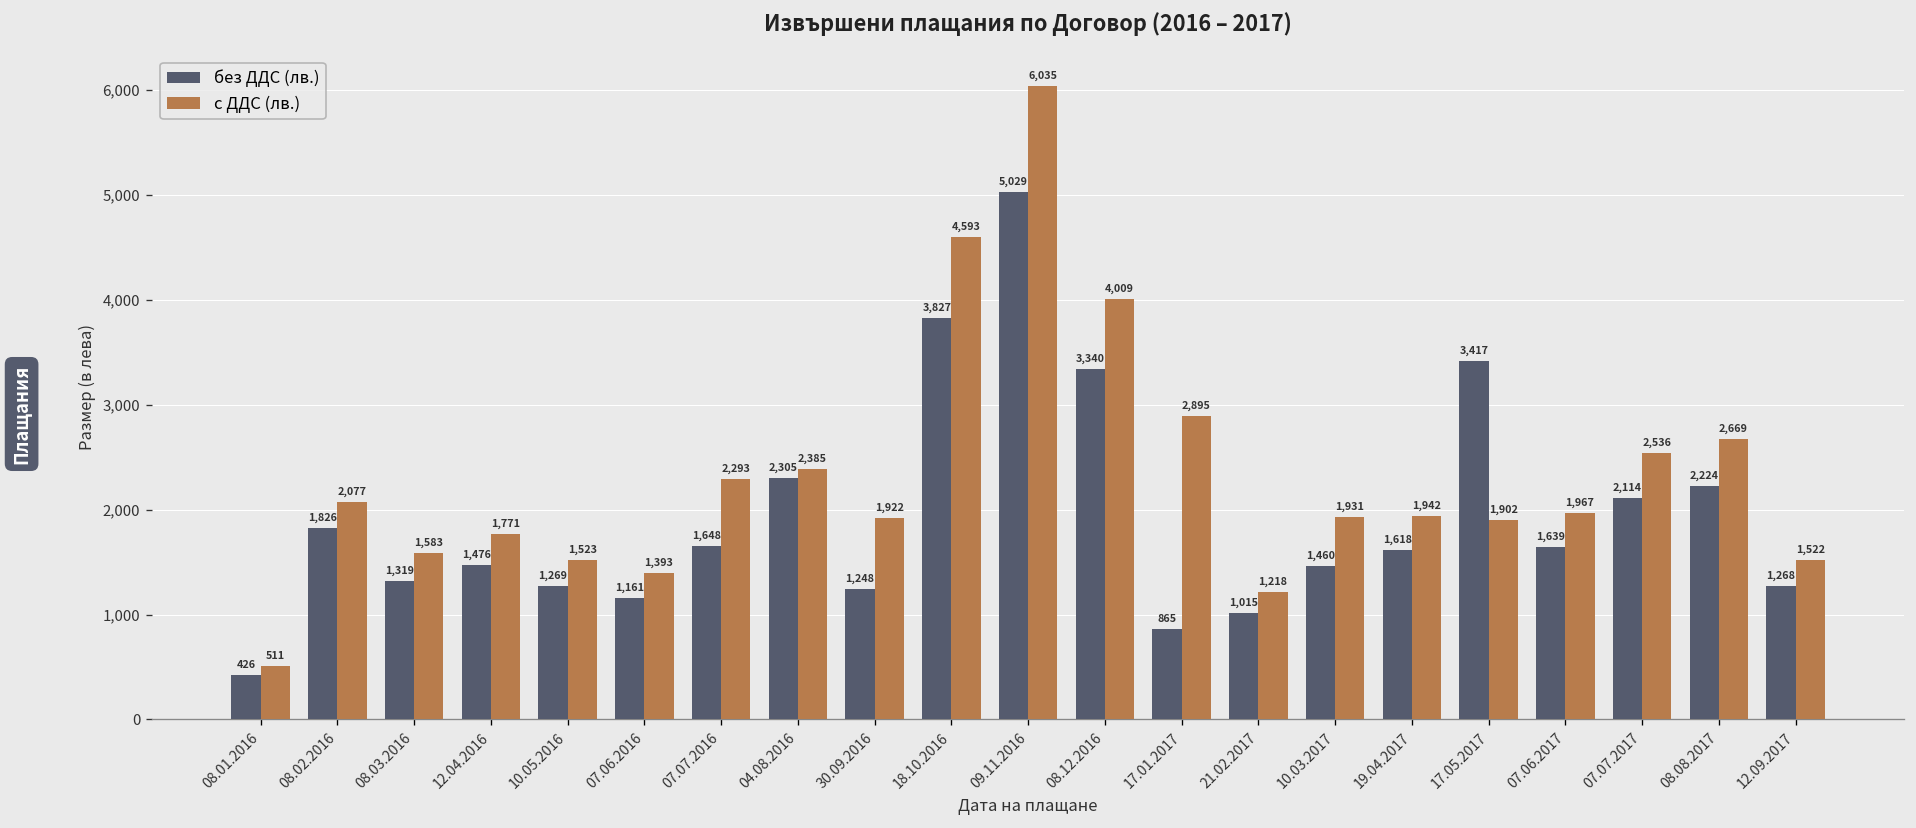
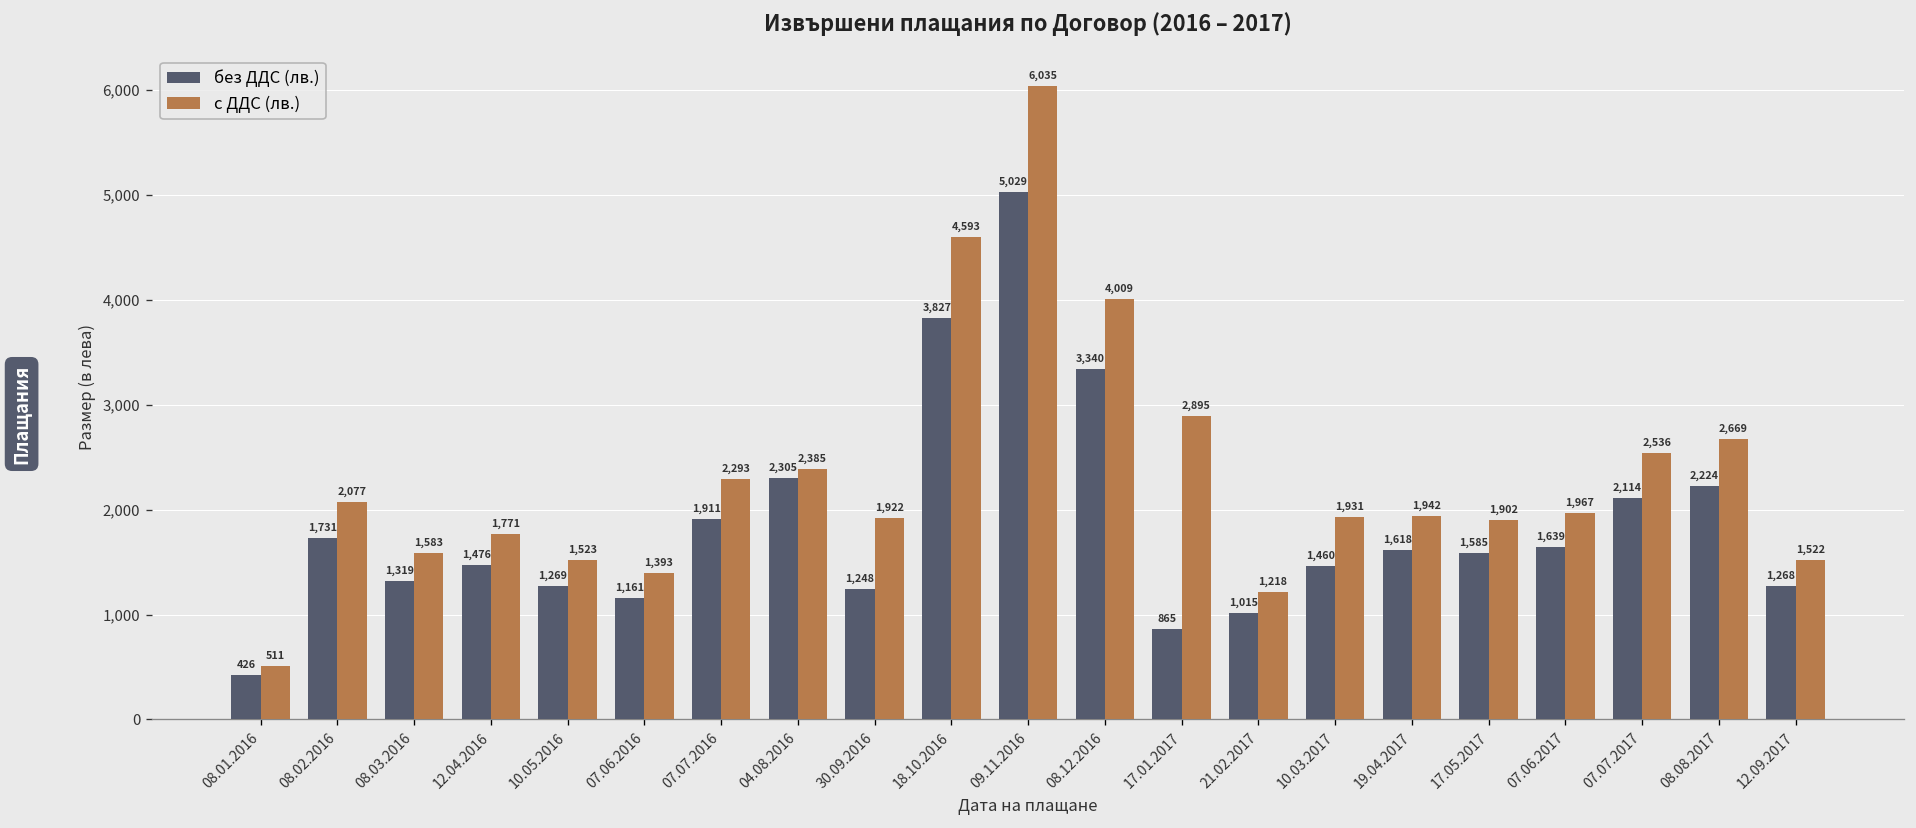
без ДДС (лв.), 08.02.2016: 1,826 -> 1,731
без ДДС (лв.), 07.07.2016: 1,648 -> 1,911
без ДДС (лв.), 17.05.2017: 3,417 -> 1,585
